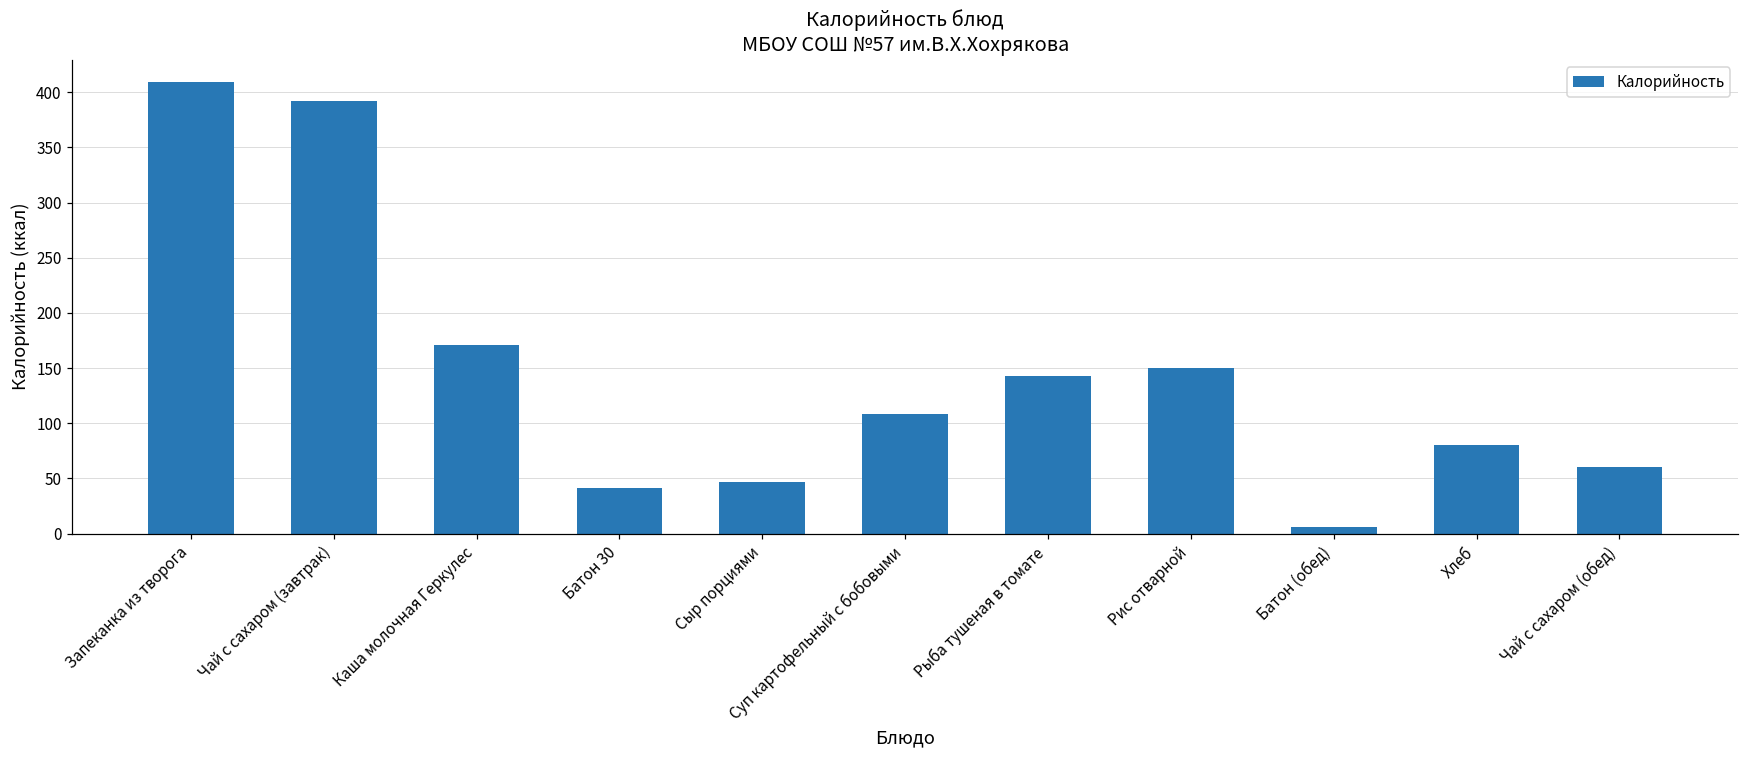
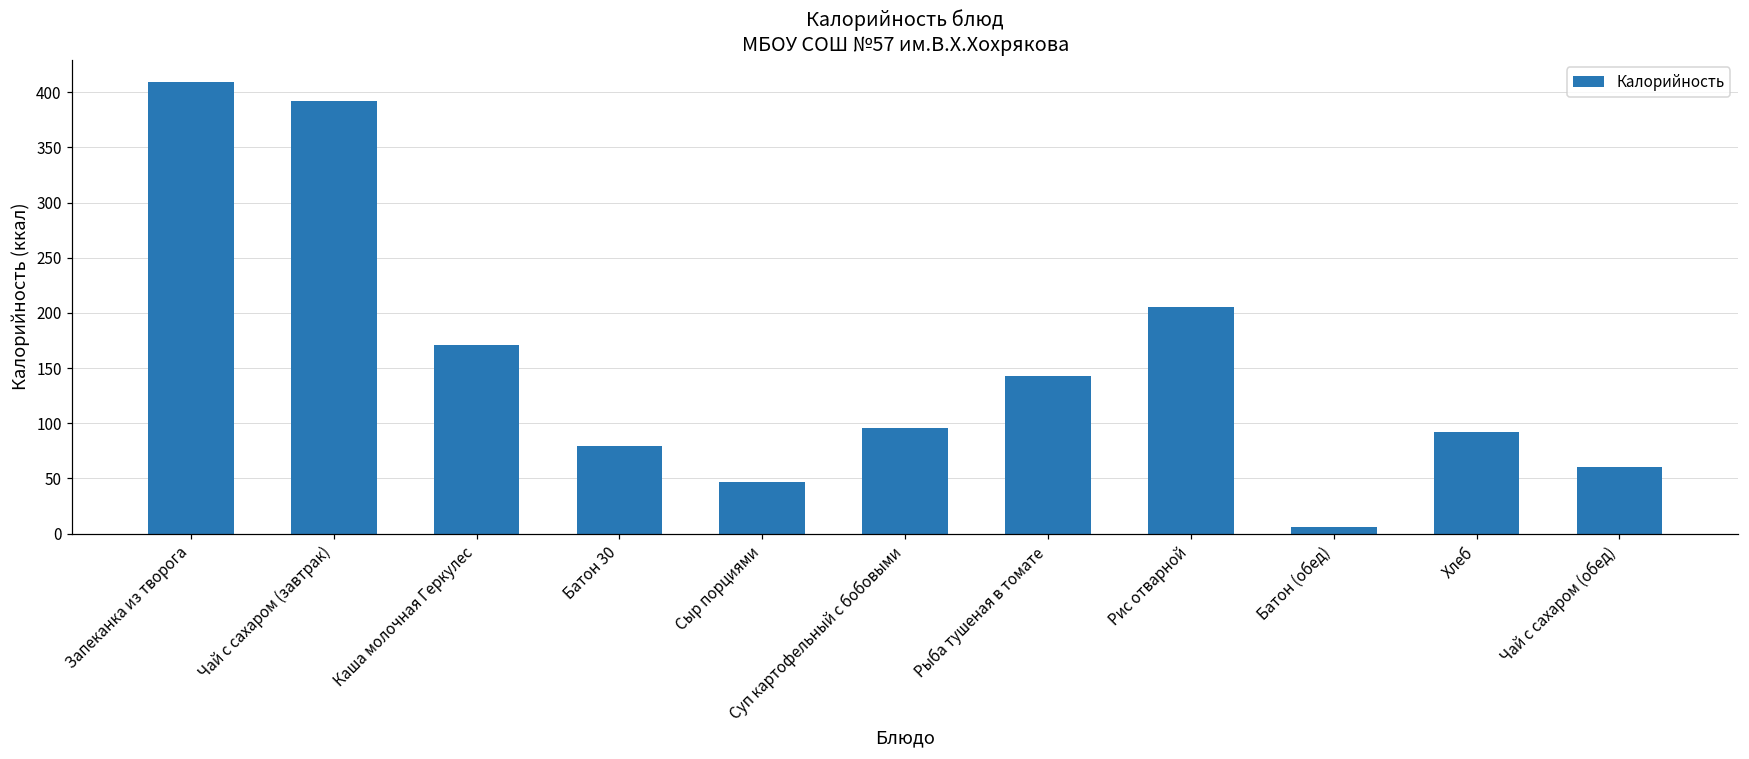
Батон 30: 41 -> 79
Суп картофельный с бобовыми: 108 -> 96
Рис отварной: 150 -> 205
Хлеб: 80 -> 92
